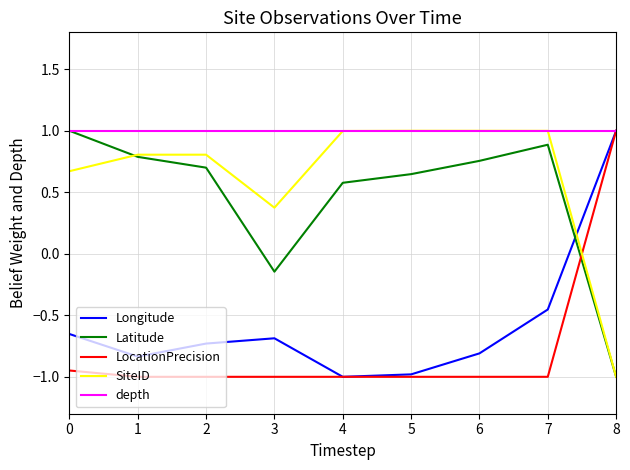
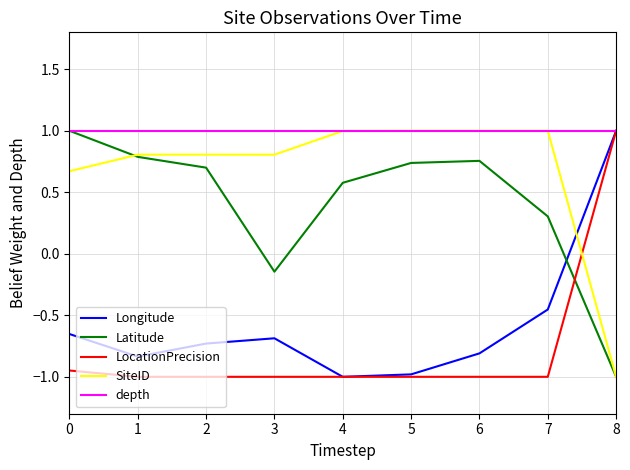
SiteID, 3: 0.37 -> 0.81
Latitude, 5: 0.65 -> 0.74
Latitude, 7: 0.89 -> 0.30
